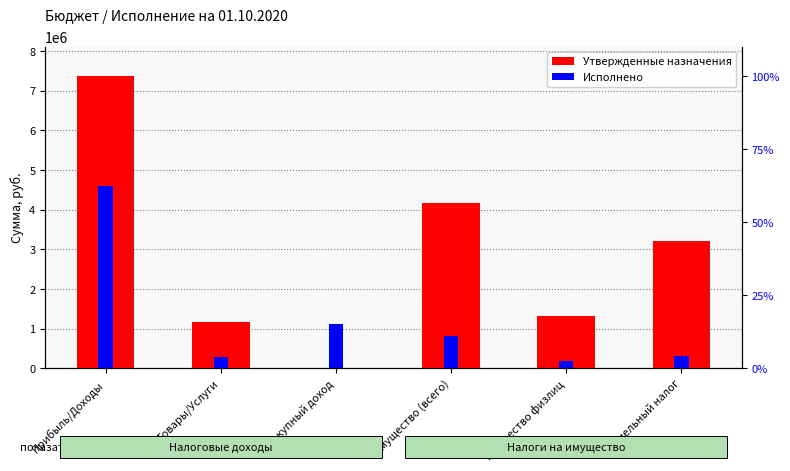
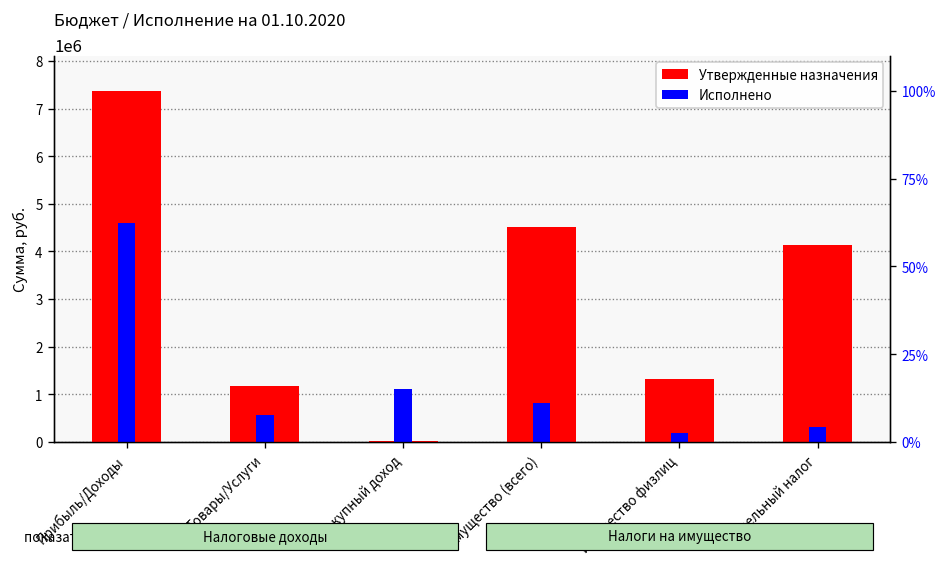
Исполнено, Товары/Услуги: 300000 -> 600000
Утвержденные назначения, Имущество (всего): 4200000 -> 4500000
Утвержденные назначения, Земельный налог: 3200000 -> 4100000
